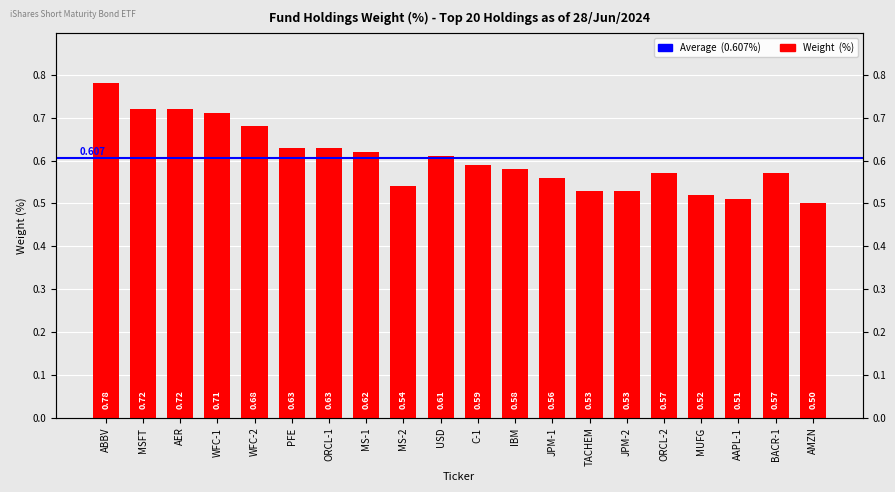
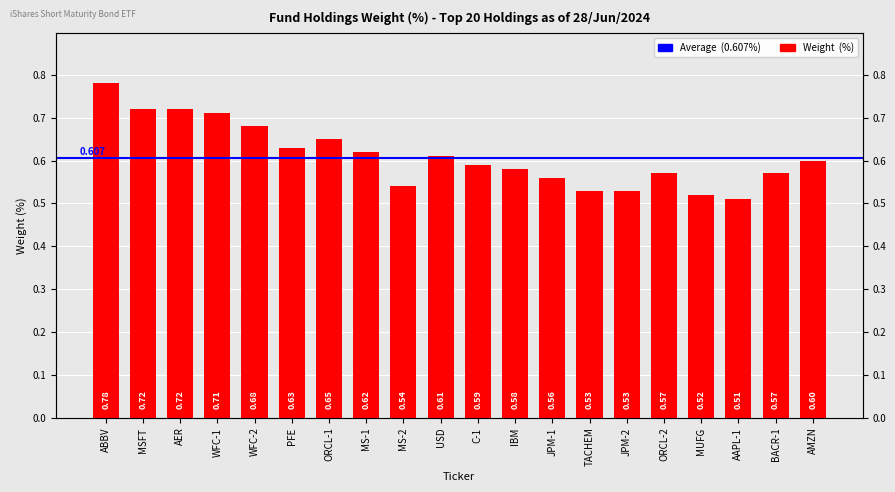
ORCL-1: 0.63 -> 0.65
AMZN: 0.50 -> 0.60
